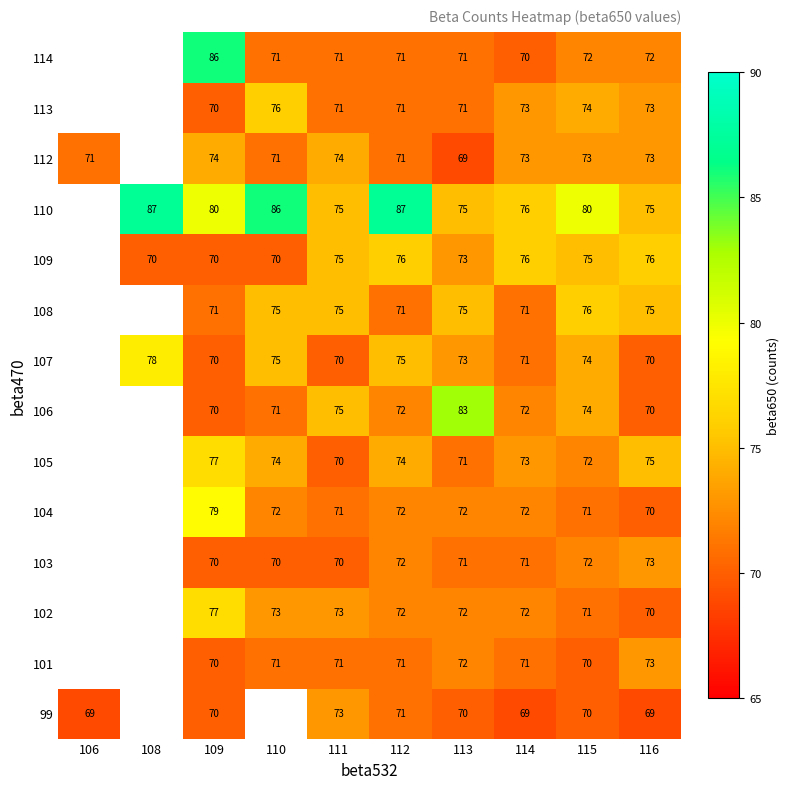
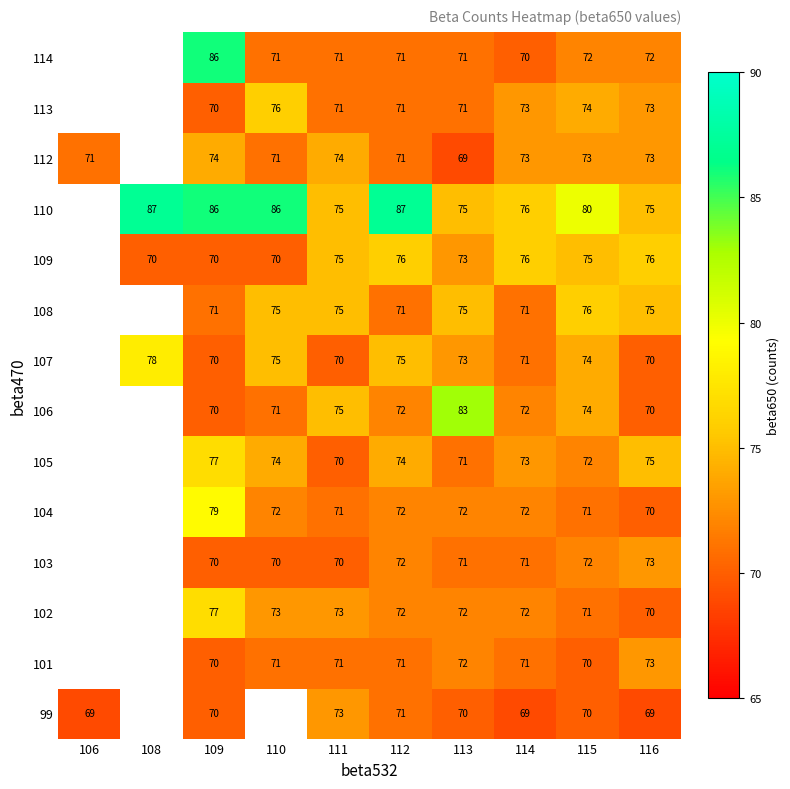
110, 109: 80 -> 86
